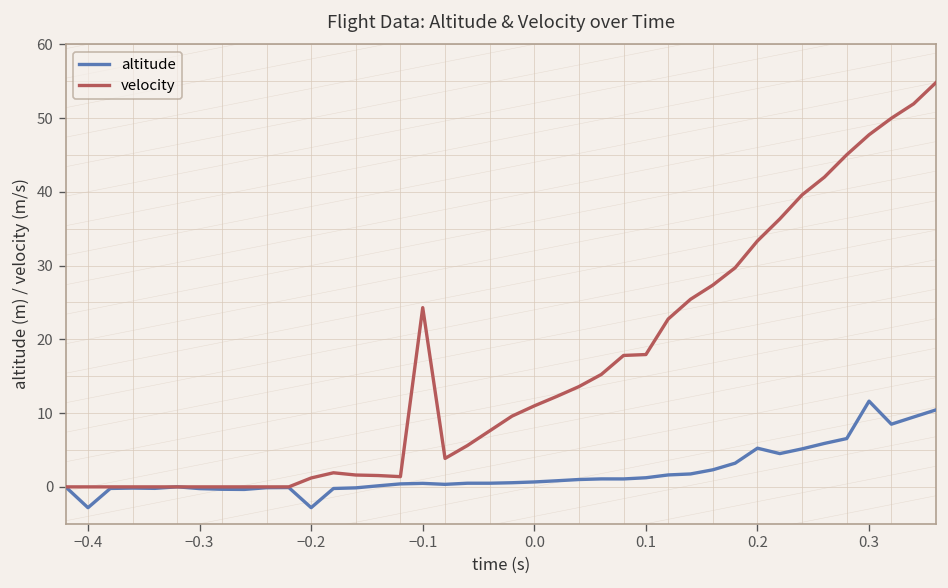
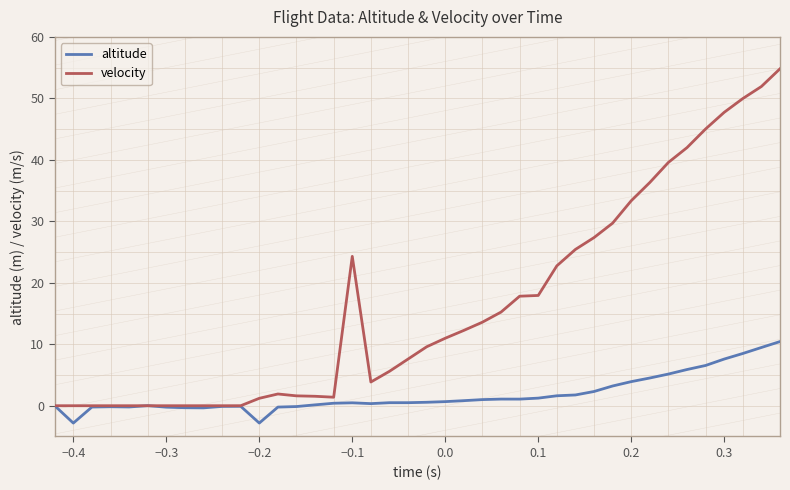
altitude, 0.2: 5 -> 4
altitude, 0.3: 12 -> 8
